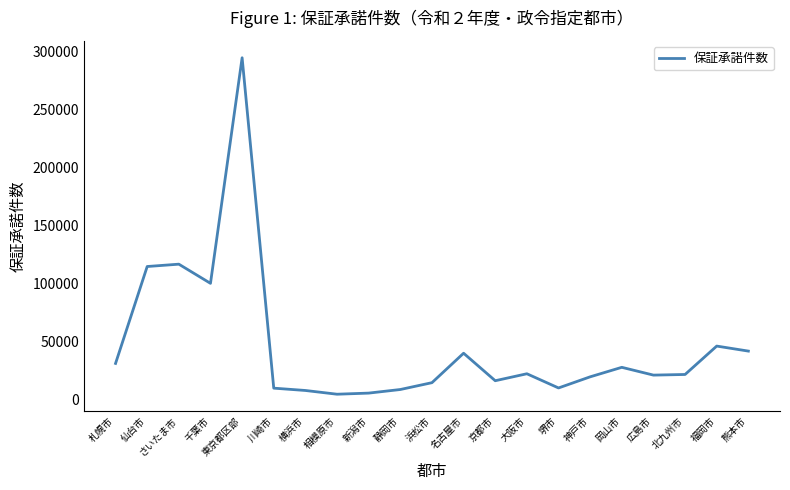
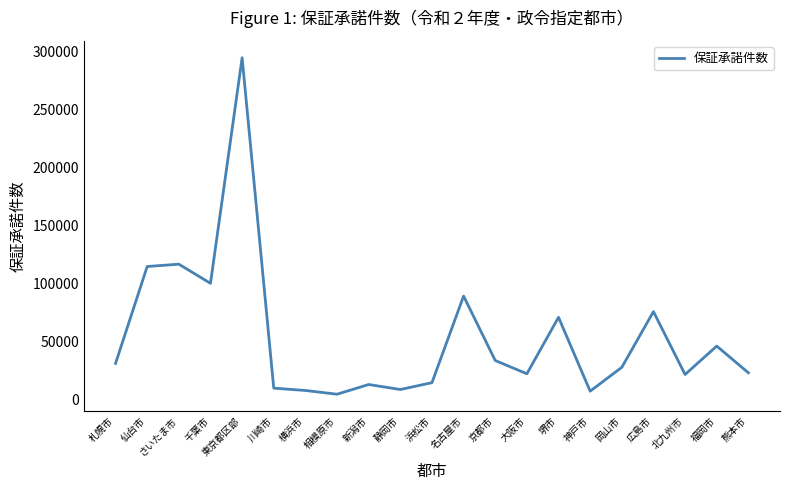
新潟市: 6000 -> 13000
名古屋市: 40000 -> 89000
京都市: 16000 -> 34000
堺市: 10000 -> 71000
神戸市: 20000 -> 7000
広島市: 21000 -> 76000
熊本市: 42000 -> 23000
